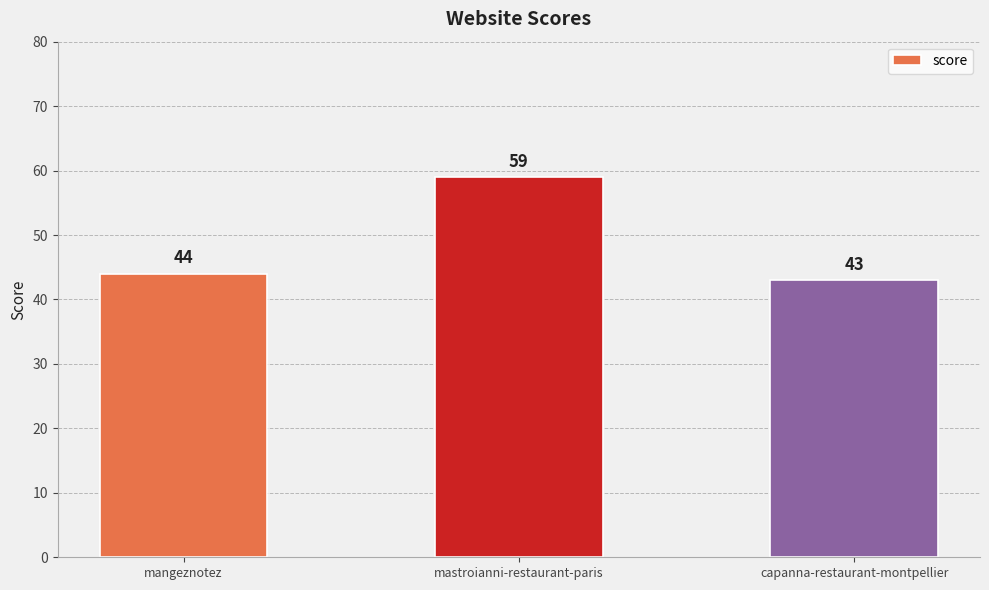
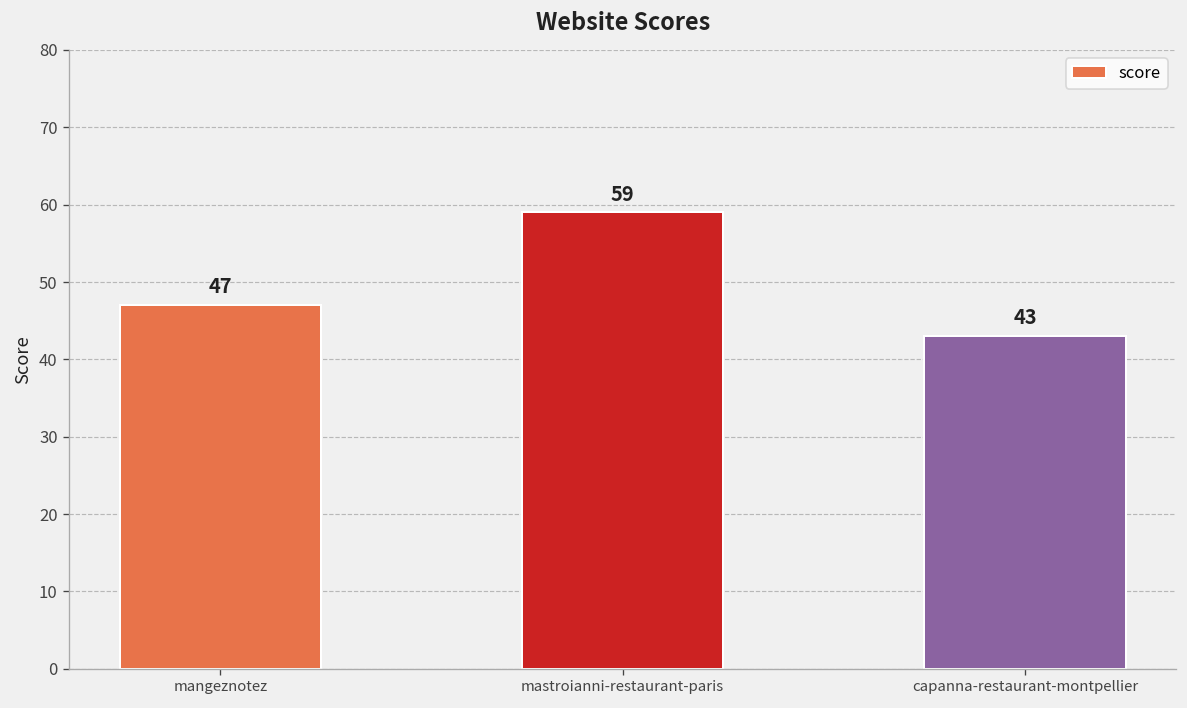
mangeznotez: 44 -> 47
